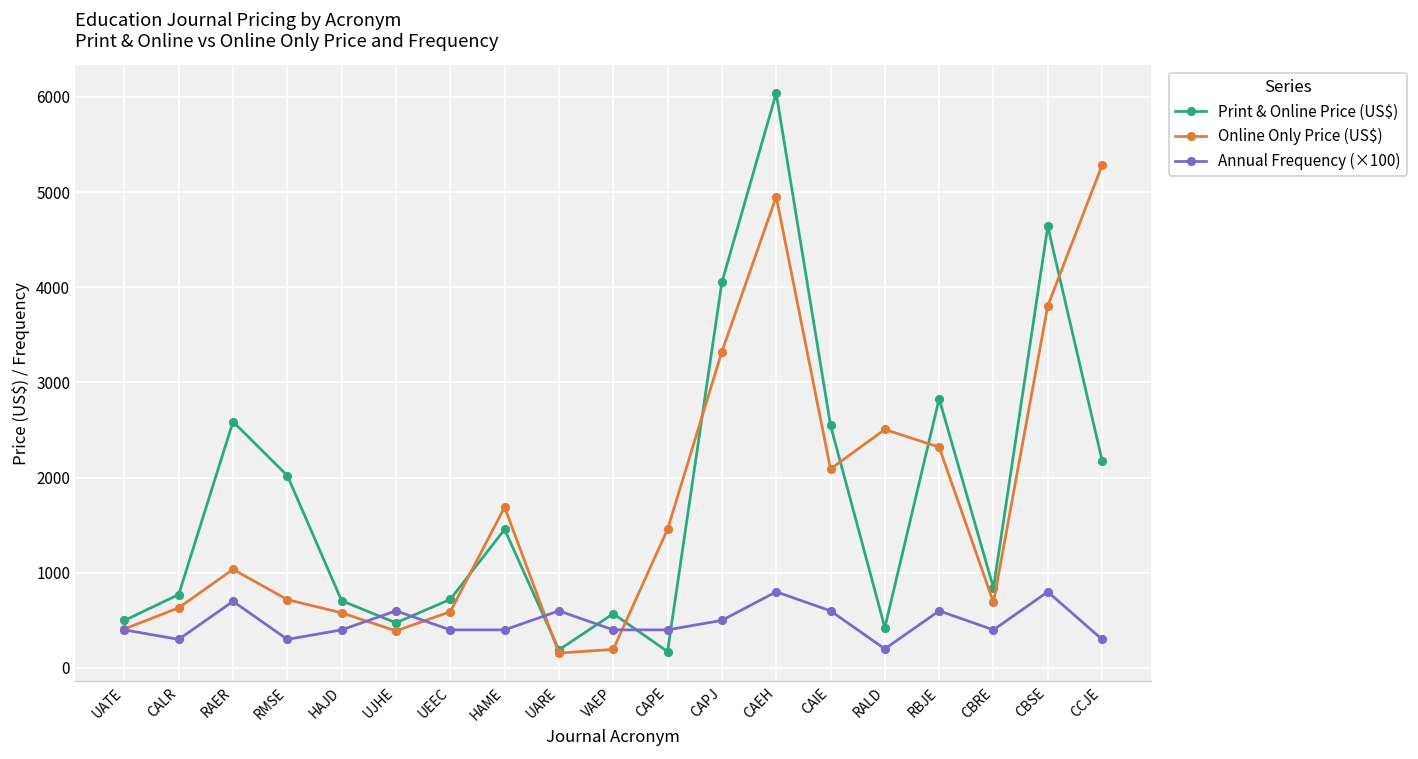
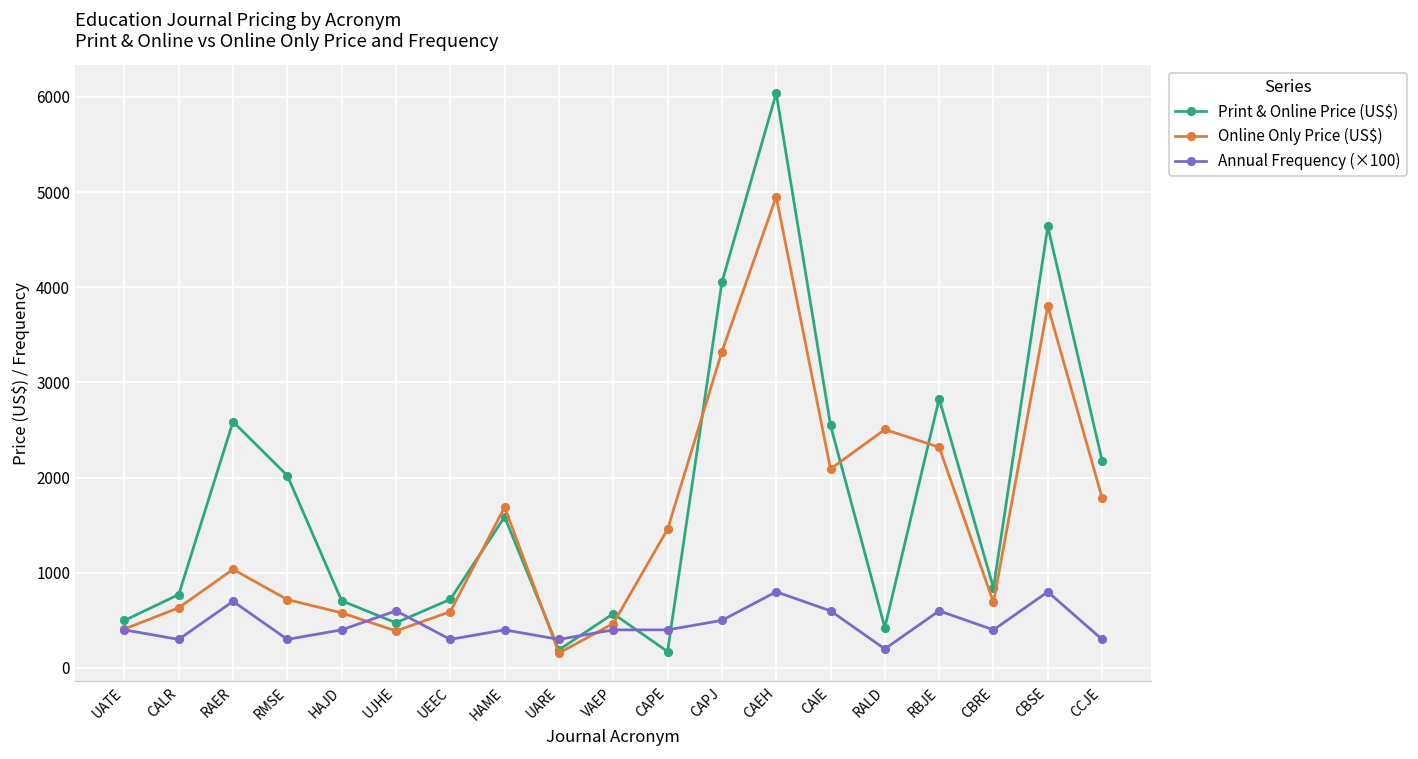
Annual Frequency (×100), UEEC: 400 -> 300
Print & Online Price (US$), HAME: 1500 -> 1600
Annual Frequency (×100), UARE: 600 -> 300
Online Only Price (US$), VAEP: 200 -> 500
Online Only Price (US$), CCJE: 5300 -> 1800
